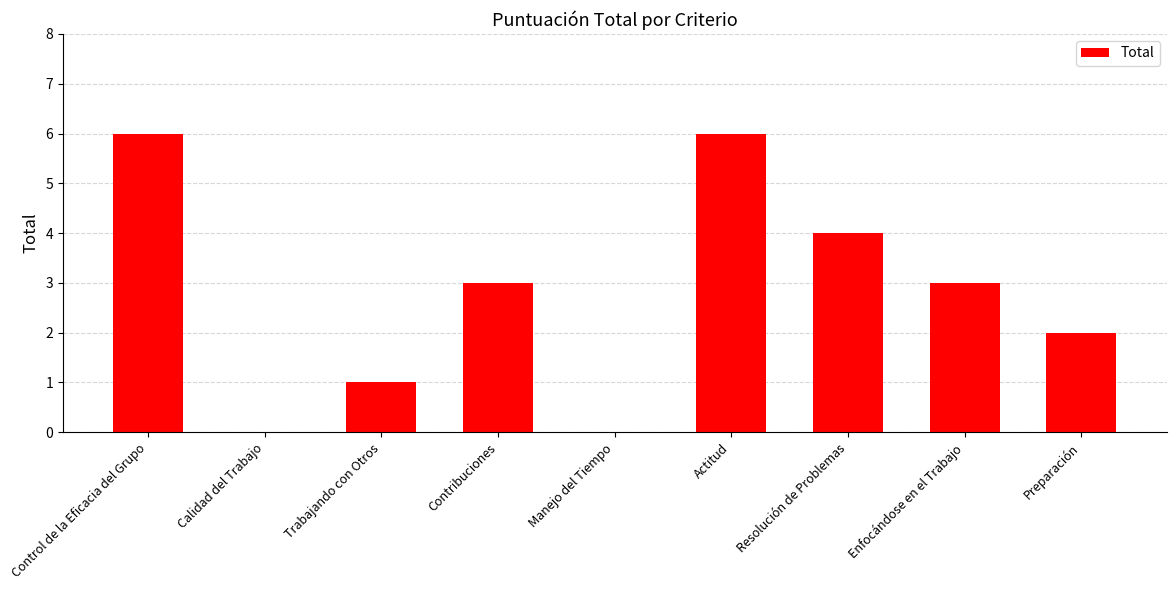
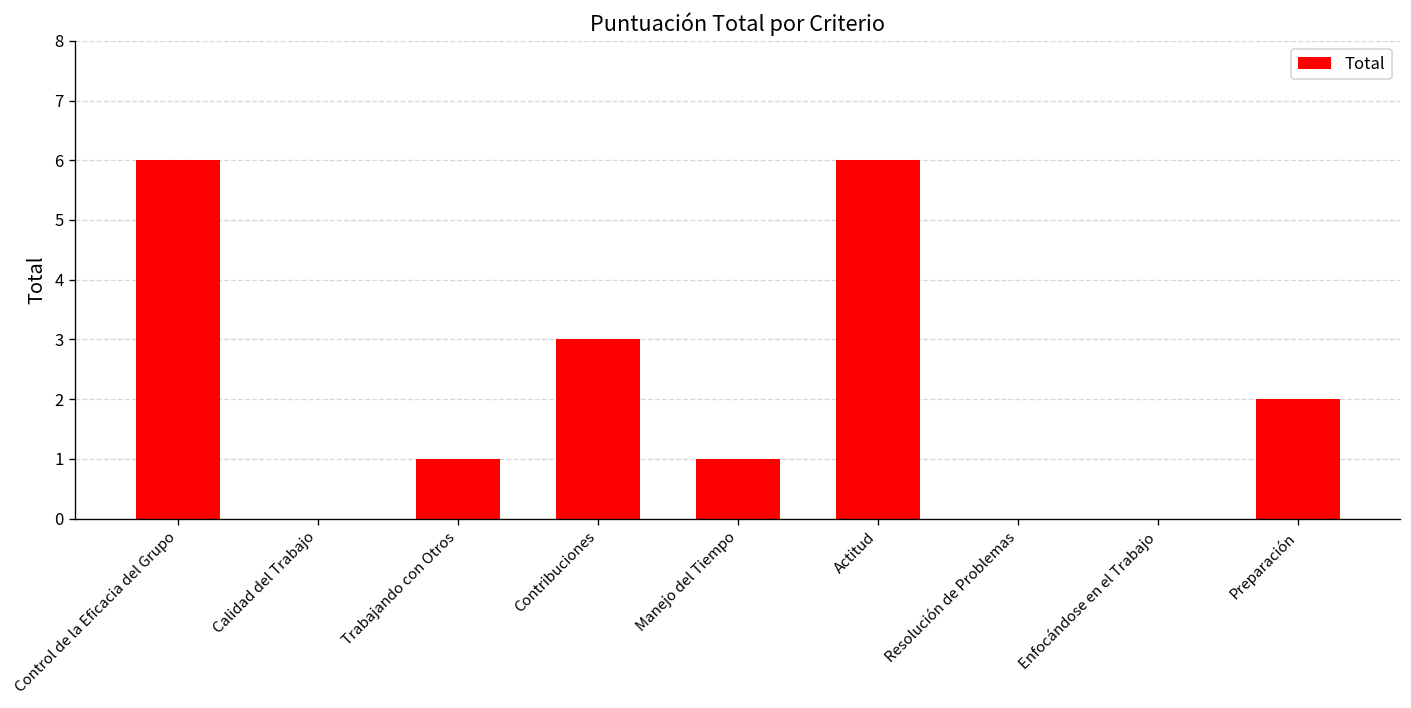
Manejo del Tiempo: 0 -> 1
Resolución de Problemas: 4 -> 0
Enfocándose en el Trabajo: 3 -> 0
